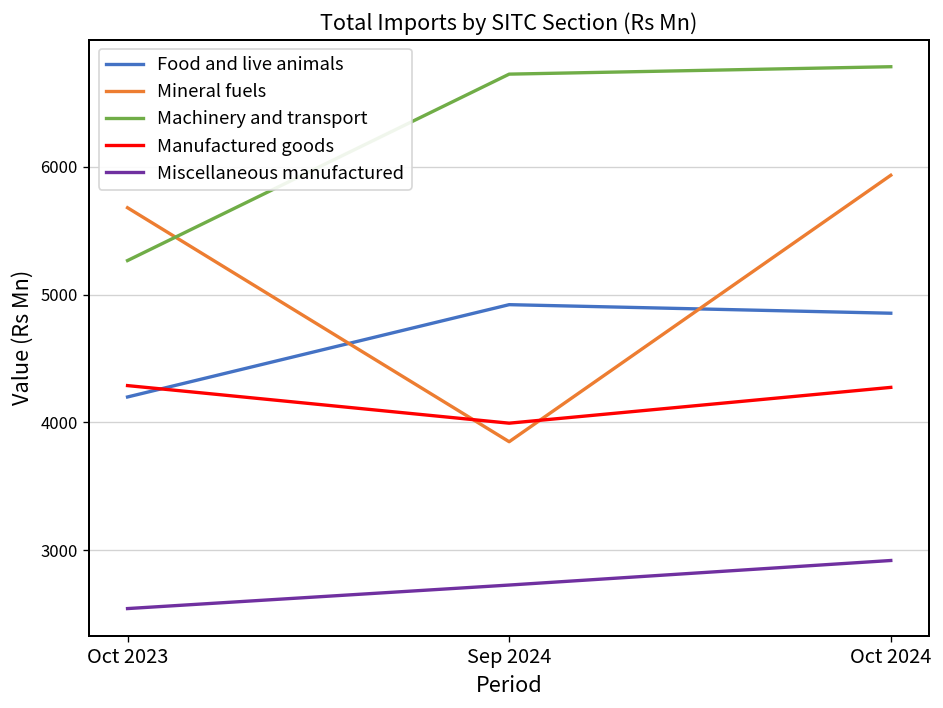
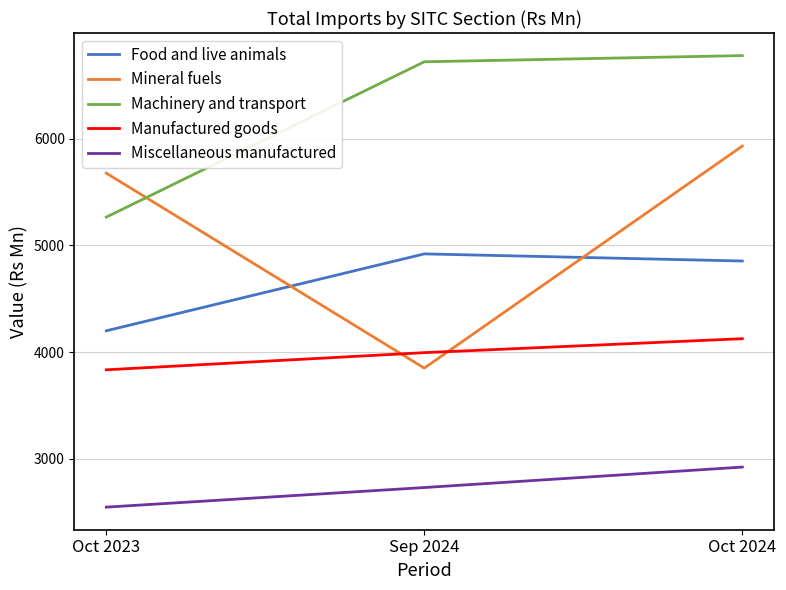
Manufactured goods, Oct 2023: 4290 -> 3830
Manufactured goods, Oct 2024: 4270 -> 4130
